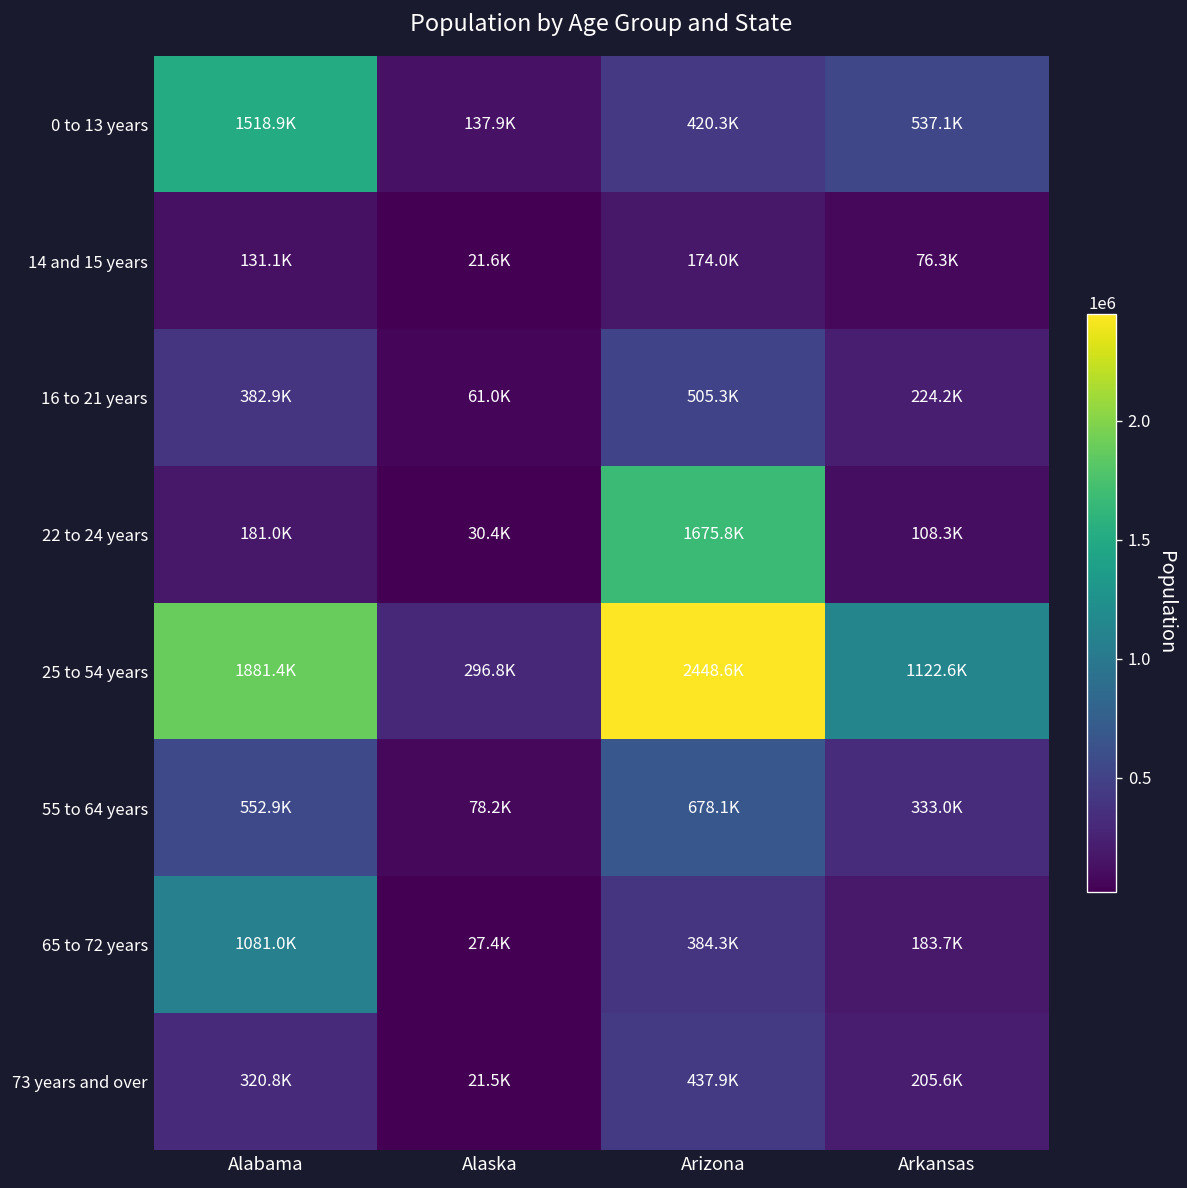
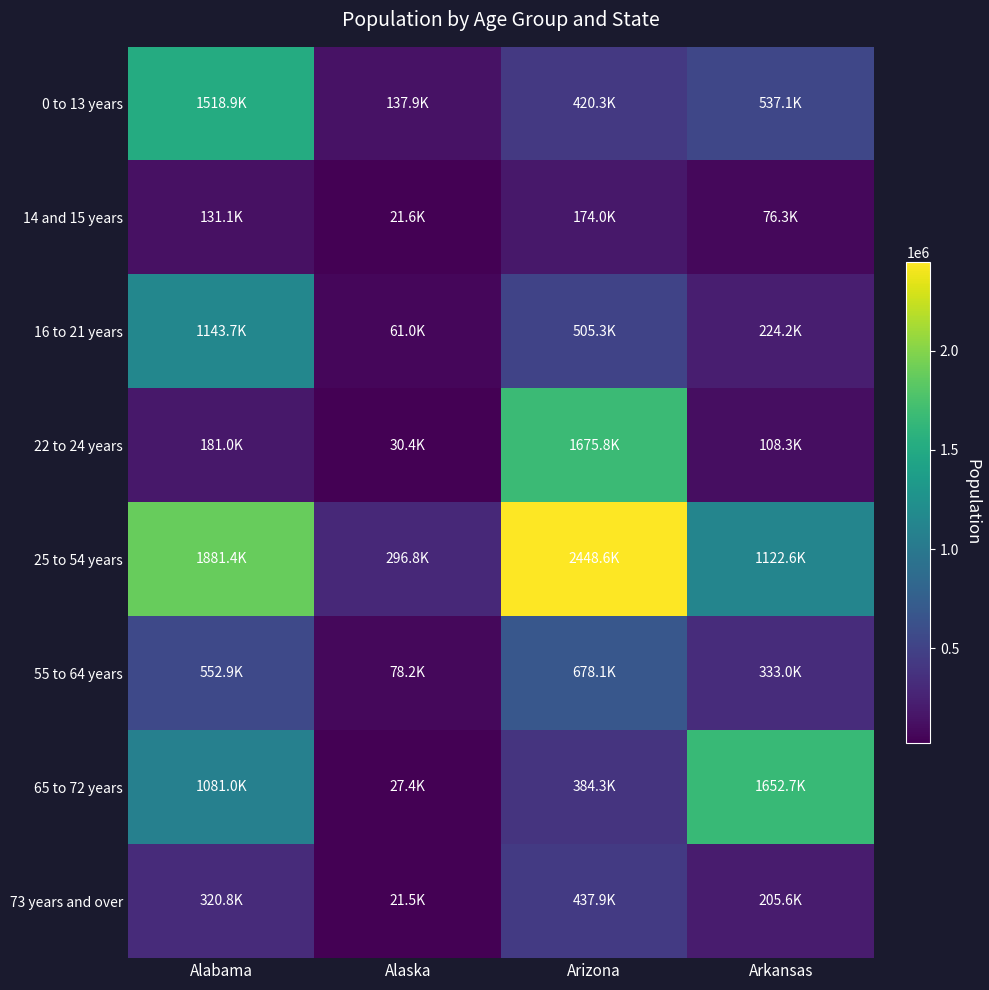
16 to 21 years, Alabama: 382.9K -> 1143.7K
65 to 72 years, Arkansas: 183.7K -> 1652.7K
